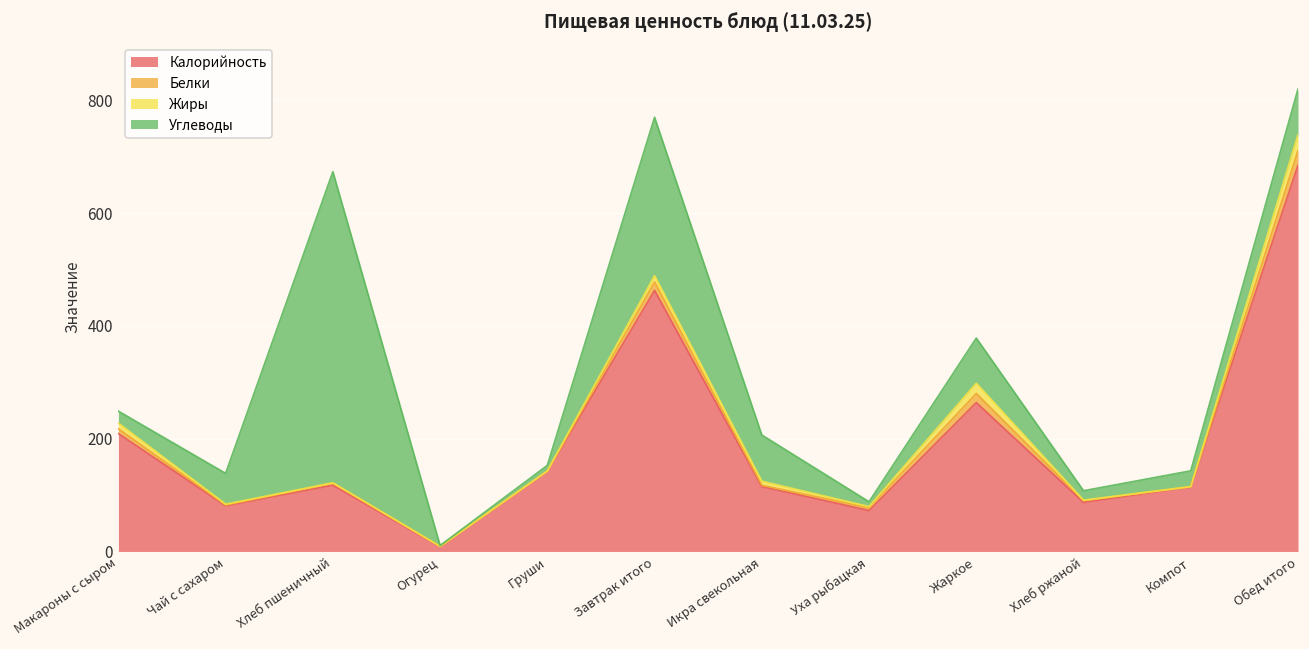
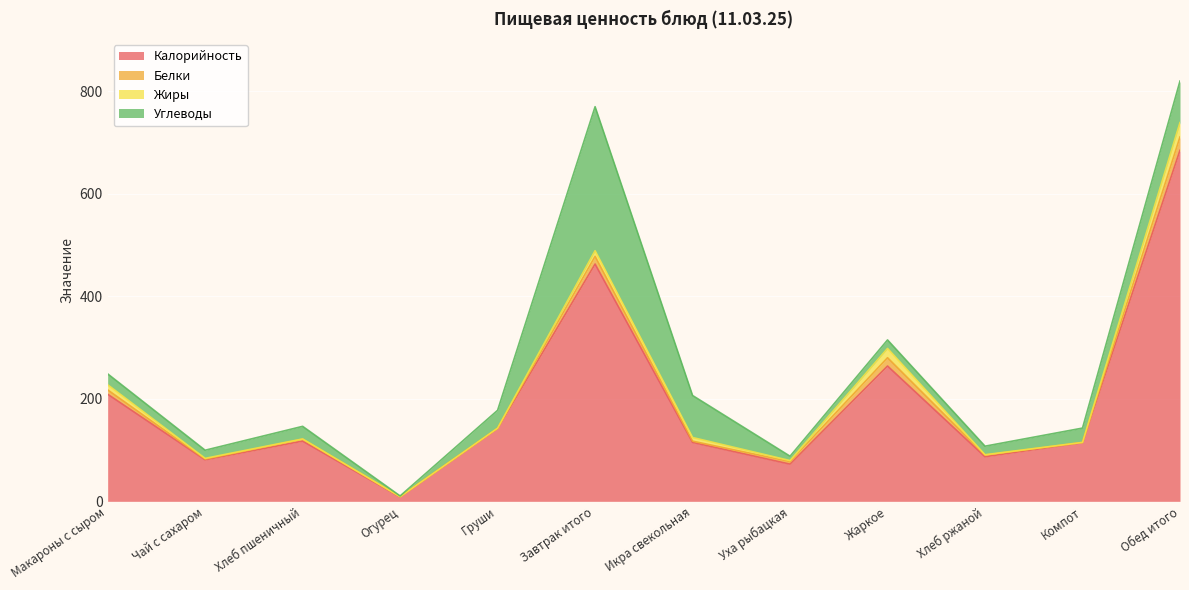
Углеводы, Чай с сахаром: 50 -> 20
Углеводы, Хлеб пшеничный: 550 -> 20
Углеводы, Груши: 10 -> 30
Углеводы, Жаркое: 80 -> 20
